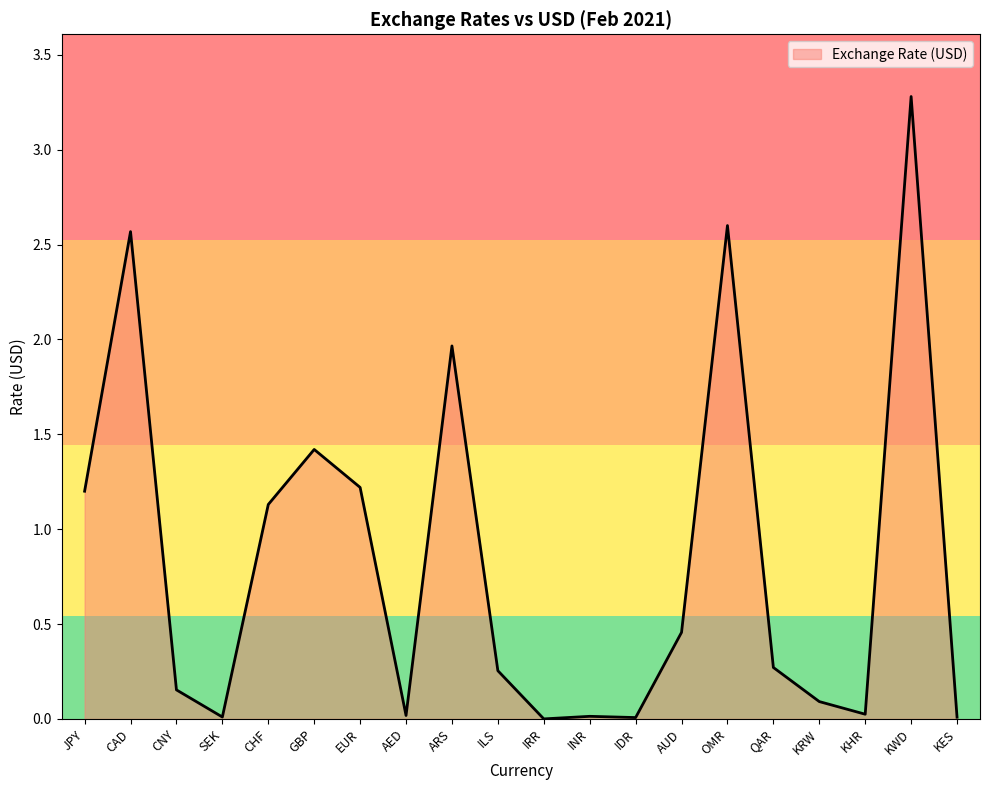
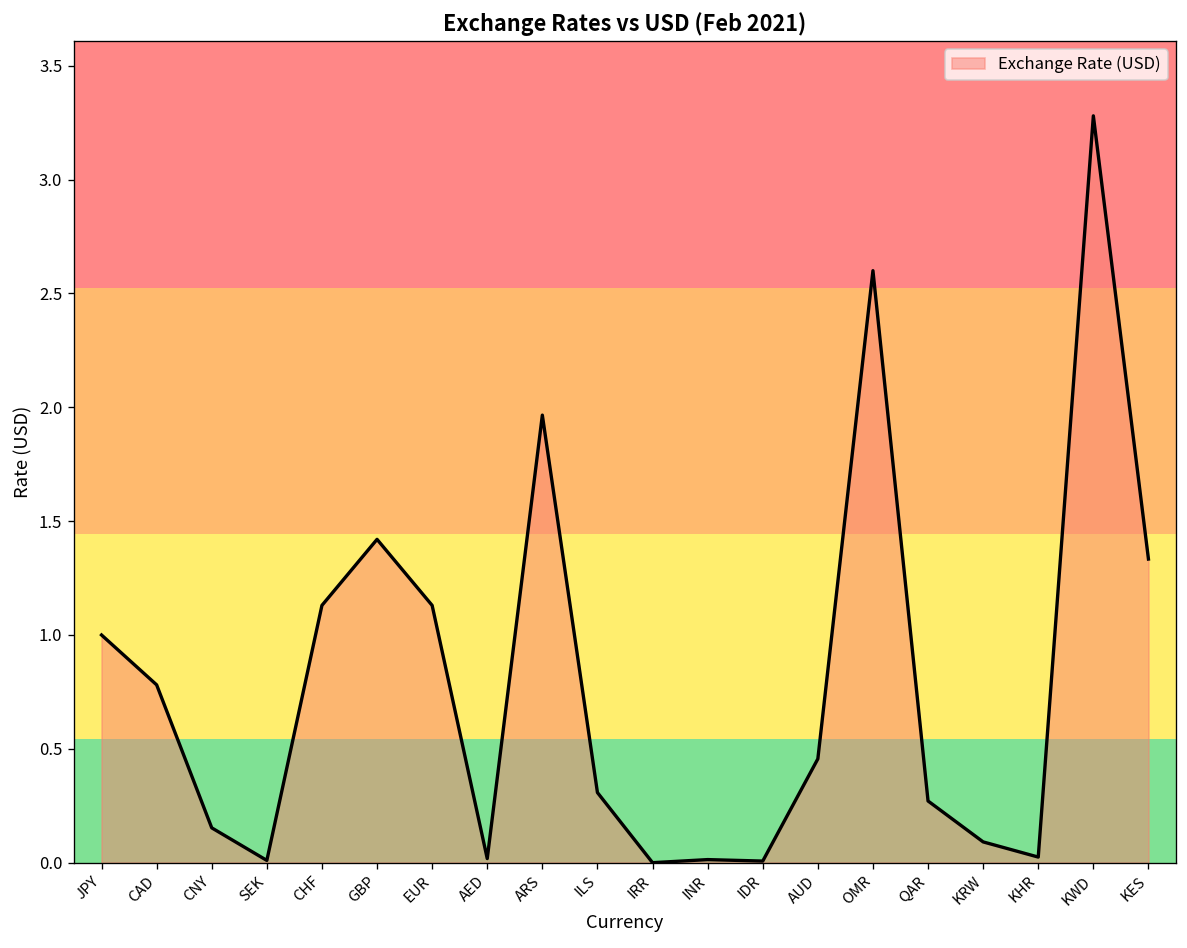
JPY: 1.2 -> 1.0
CAD: 2.57 -> 0.78
EUR: 1.22 -> 1.13
ILS: 0.25 -> 0.31
KES: 0.01 -> 1.33
